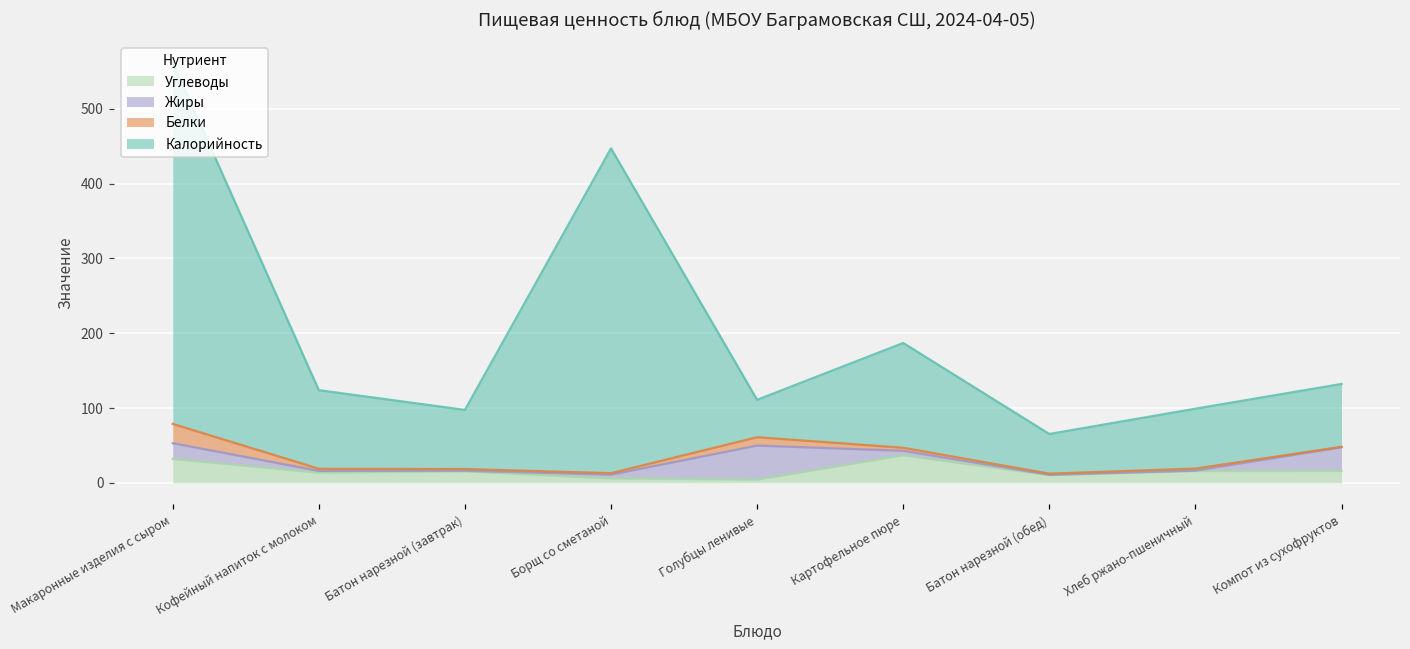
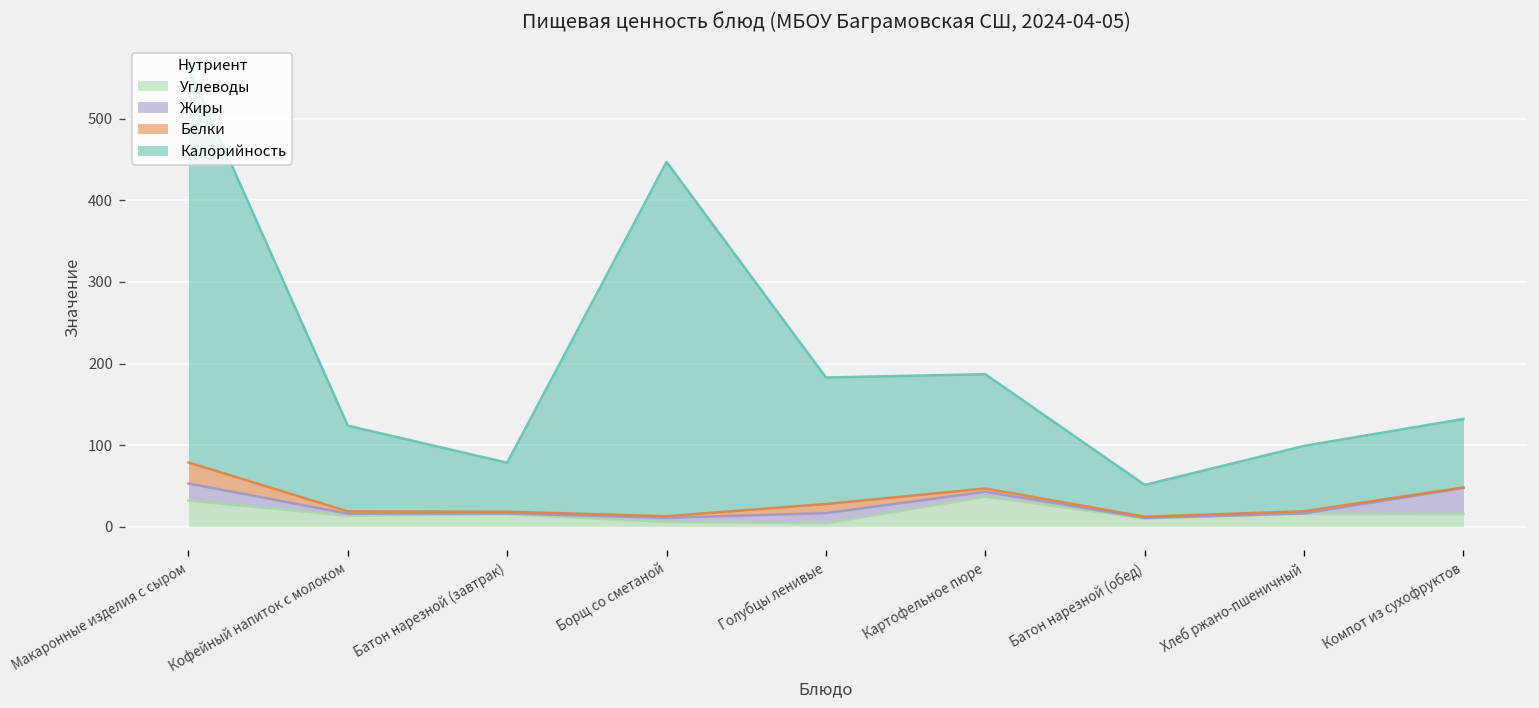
Калорийность, Батон нарезной (завтрак): 80 -> 60
Жиры, Голубцы ленивые: 50 -> 10
Калорийность, Голубцы ленивые: 50 -> 160
Калорийность, Батон нарезной (обед): 50 -> 40
